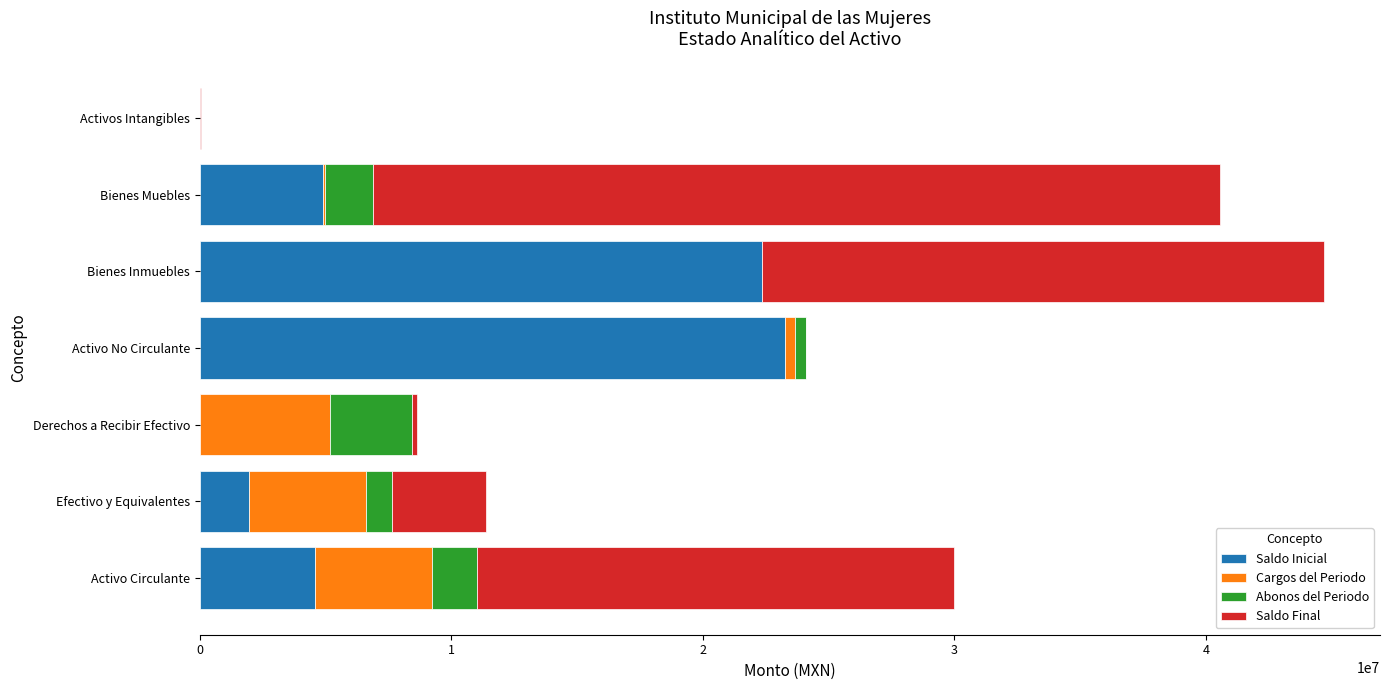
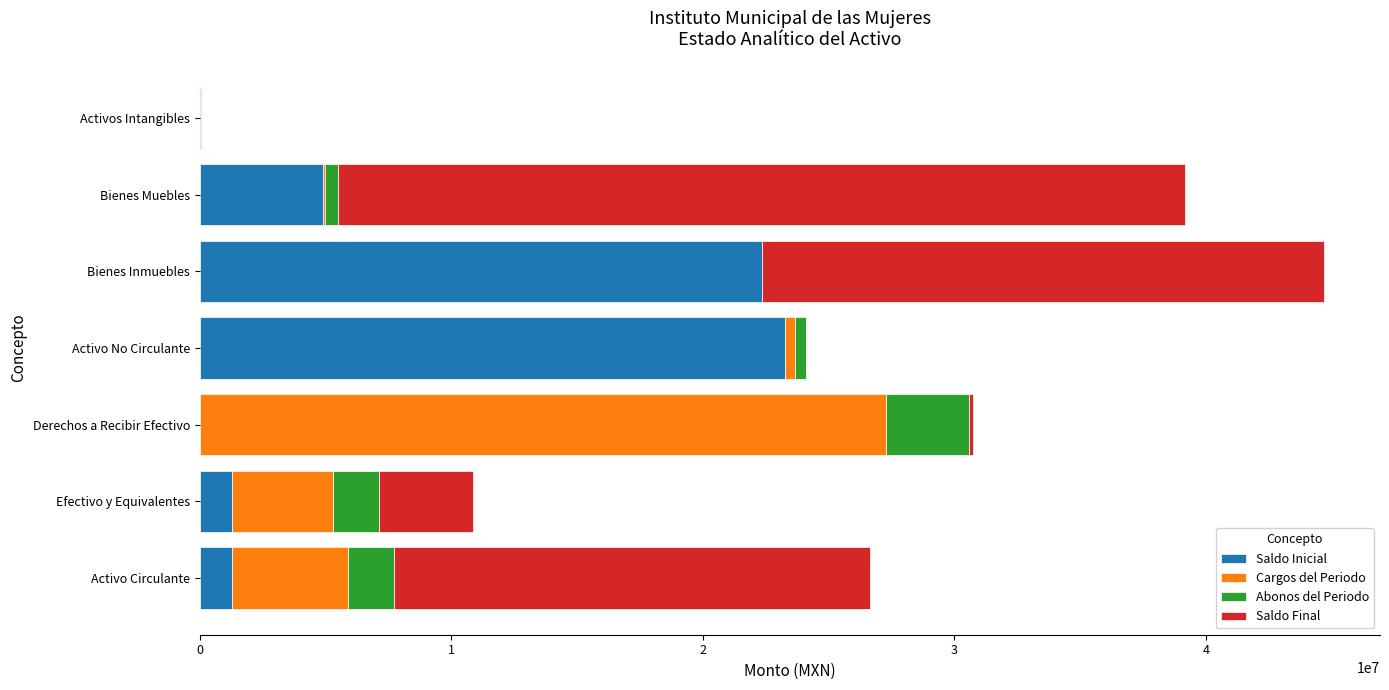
Abonos del Periodo, Bienes Muebles: 1900000 -> 500000
Cargos del Periodo, Derechos a Recibir Efectivo: 5200000 -> 27300000
Saldo Inicial, Efectivo y Equivalentes: 2000000 -> 1300000
Cargos del Periodo, Efectivo y Equivalentes: 4600000 -> 4000000
Abonos del Periodo, Efectivo y Equivalentes: 1000000 -> 1800000
Saldo Inicial, Activo Circulante: 4600000 -> 1300000
